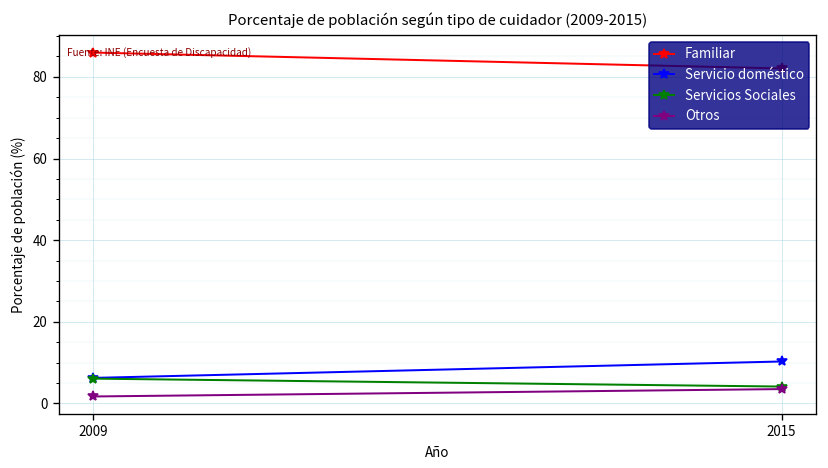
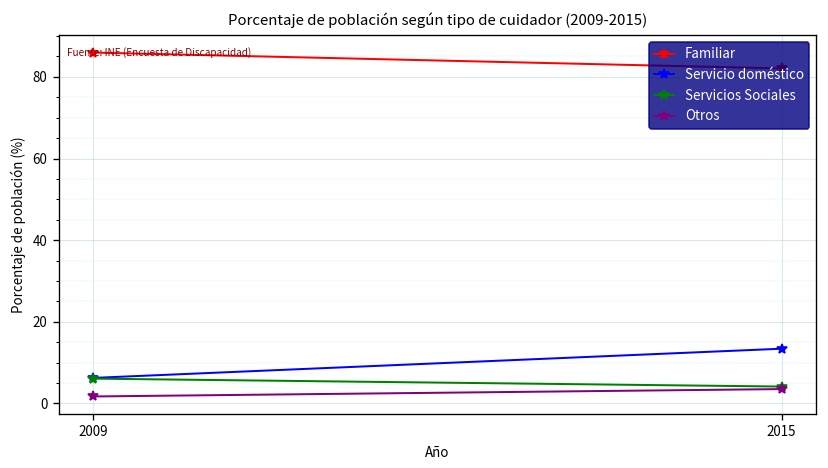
Servicio doméstico, 2015: 10 -> 13
